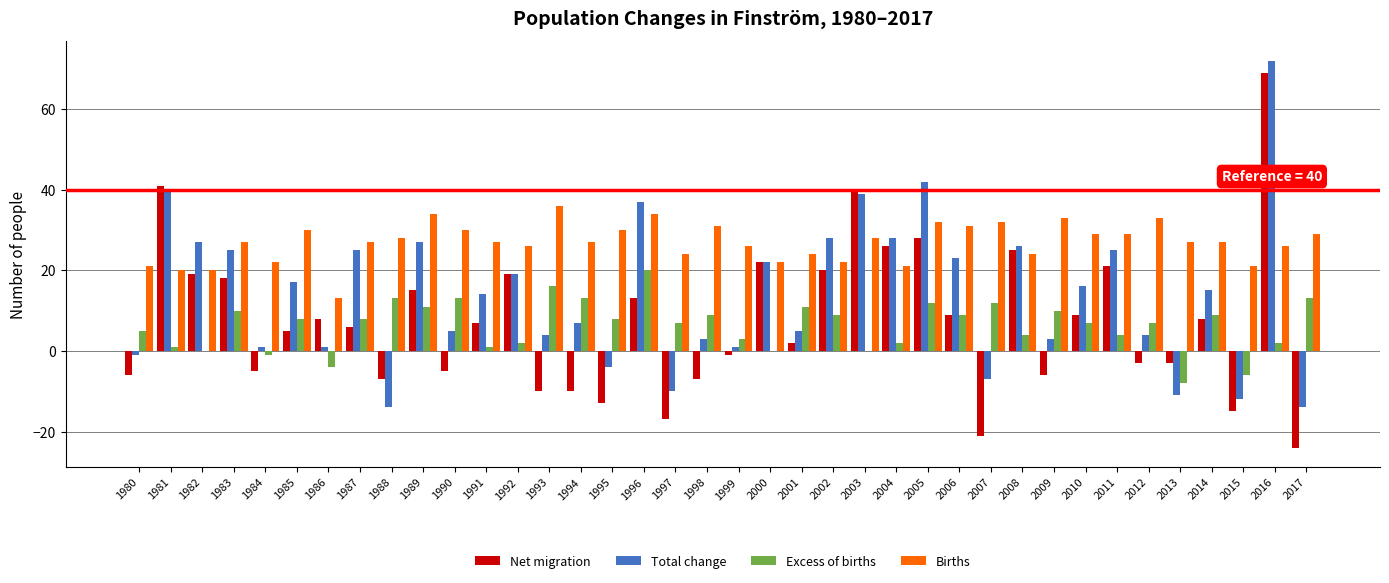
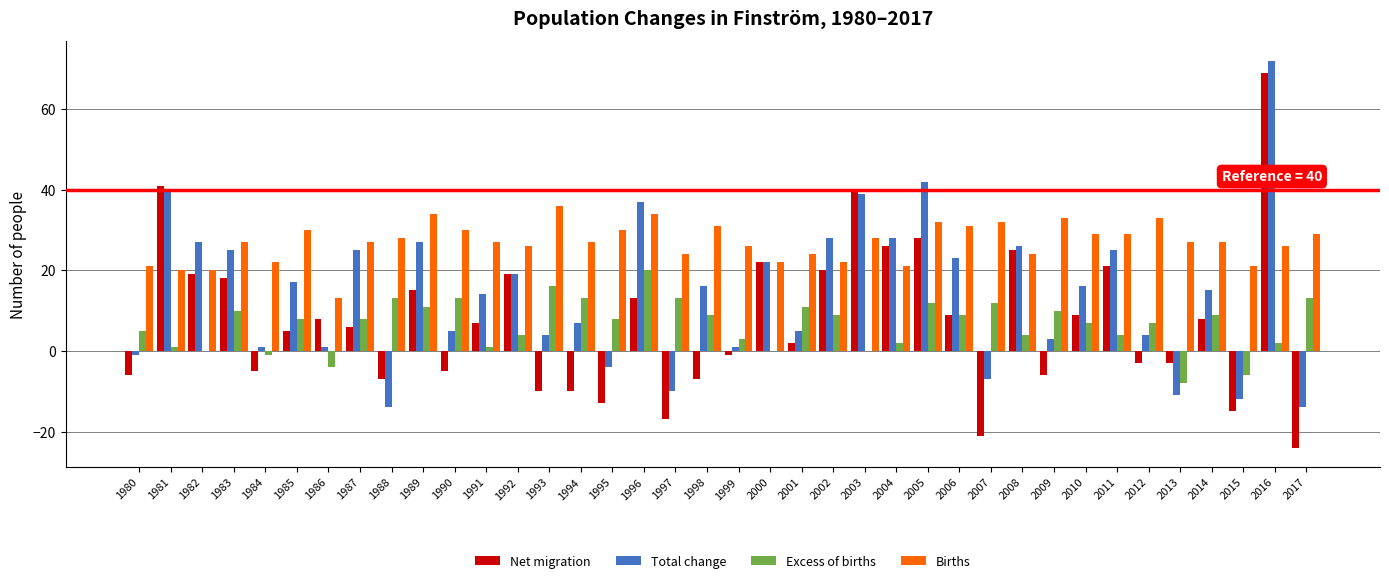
Excess of births, 1992: 2 -> 4
Excess of births, 1997: 7 -> 13
Total change, 1998: 3 -> 16
